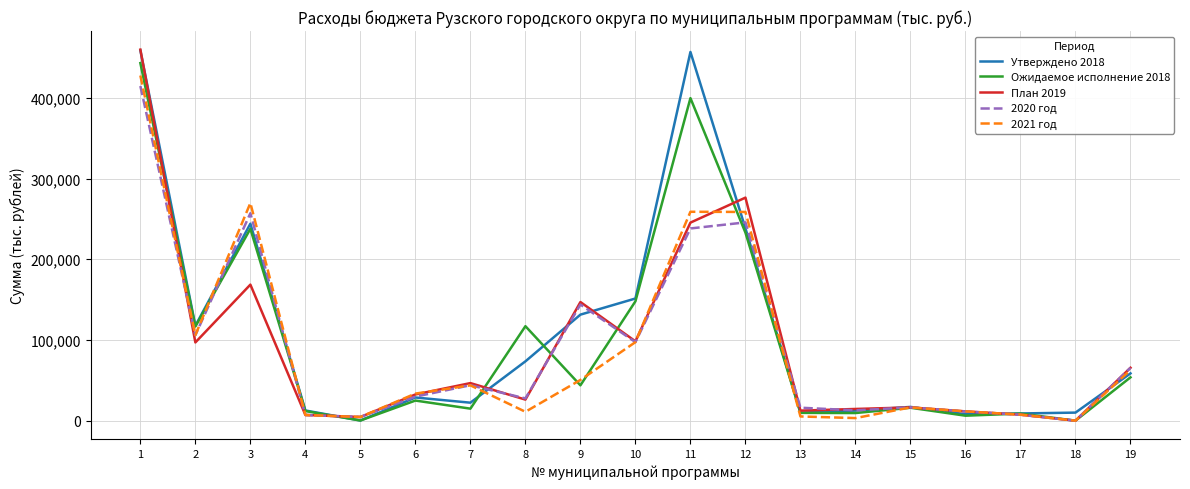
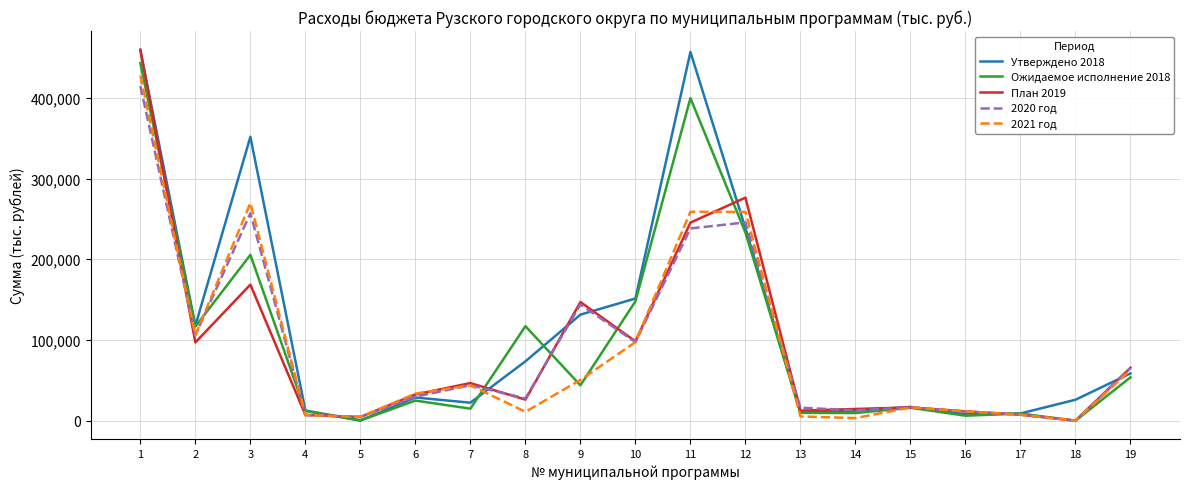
Утверждено 2018, 3: 240,000 -> 350,000
Ожидаемое исполнение 2018, 3: 240,000 -> 210,000
Утверждено 2018, 18: 10,000 -> 30,000
